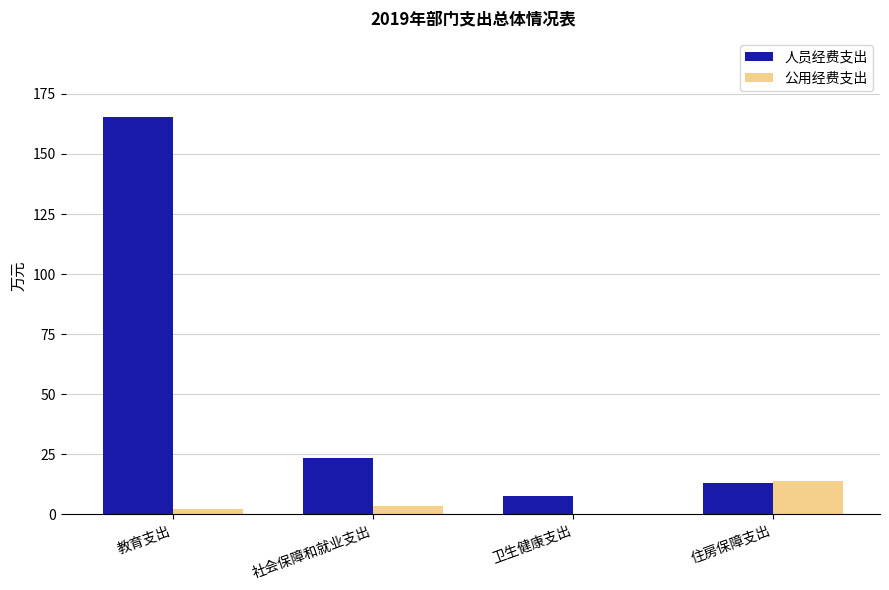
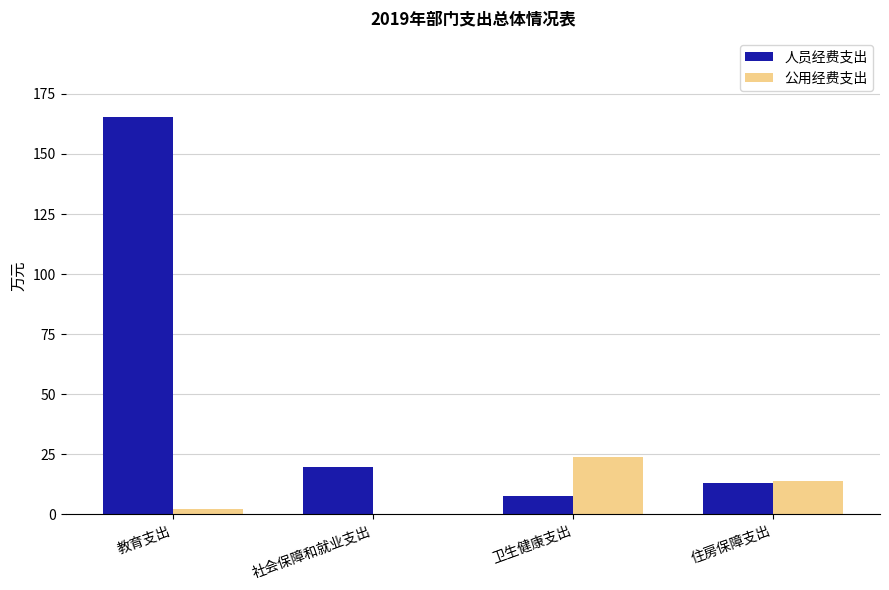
人员经费支出, 社会保障和就业支出: 24 -> 20
公用经费支出, 社会保障和就业支出: 4 -> 0
公用经费支出, 卫生健康支出: 0 -> 24
